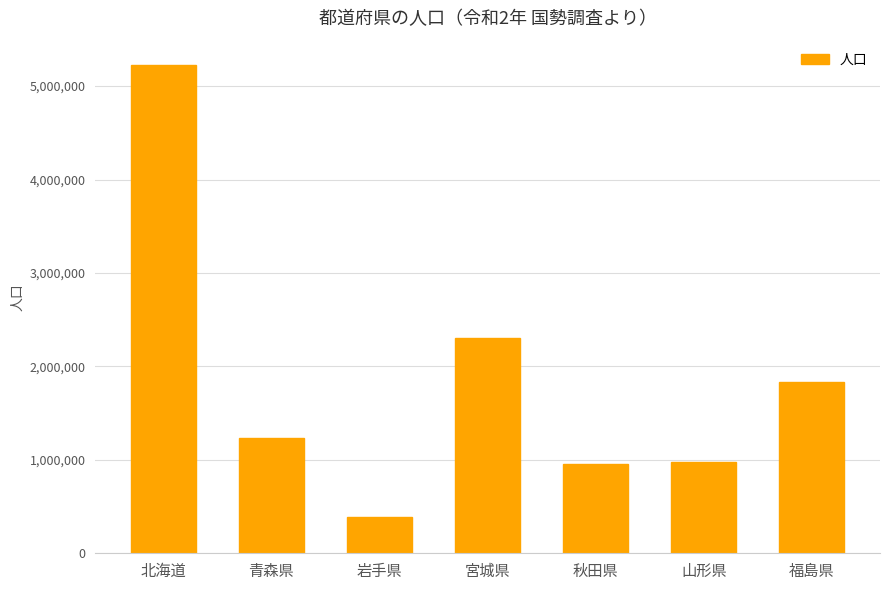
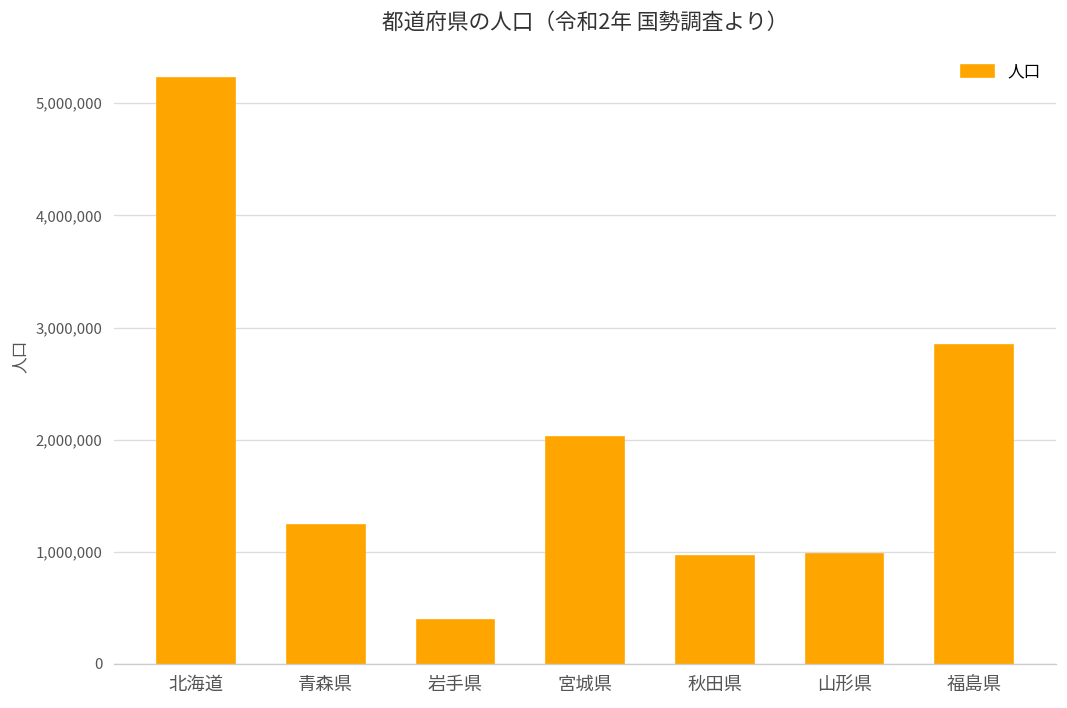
宮城県: 2,300,000 -> 2,000,000
福島県: 1,800,000 -> 2,800,000
